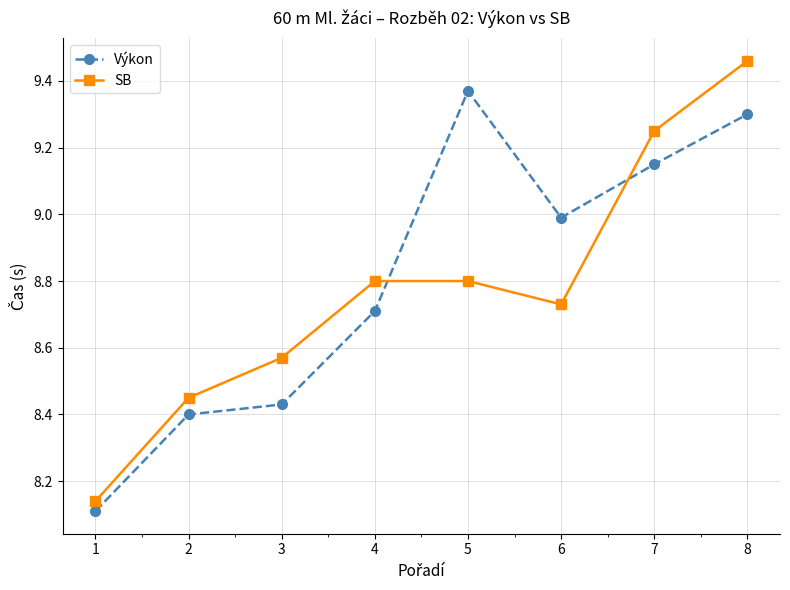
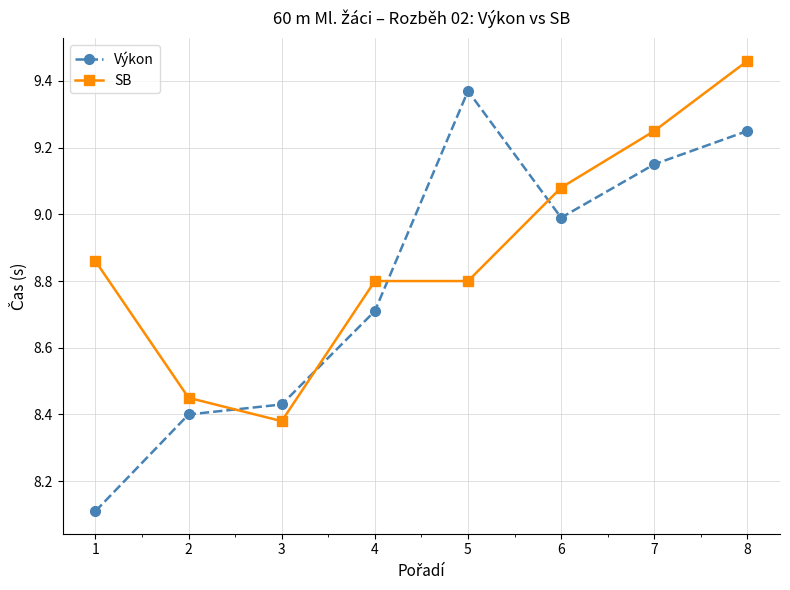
SB, 1: 8.14 -> 8.86
SB, 3: 8.57 -> 8.38
SB, 6: 8.73 -> 9.08
Výkon, 8: 9.30 -> 9.25
